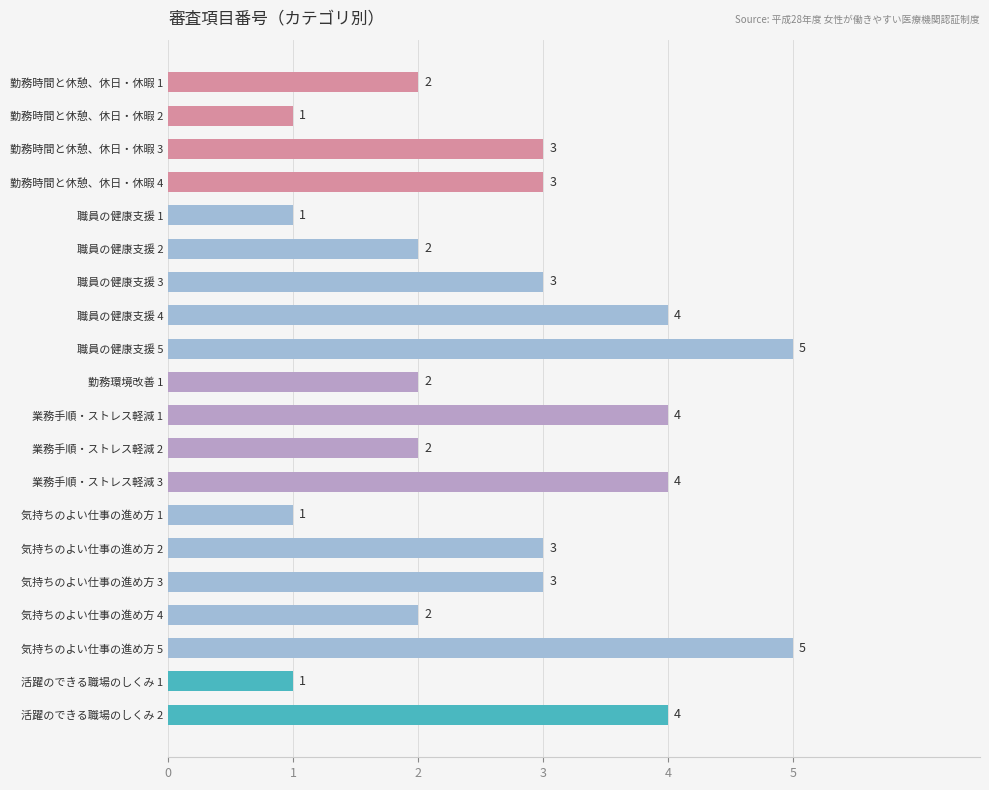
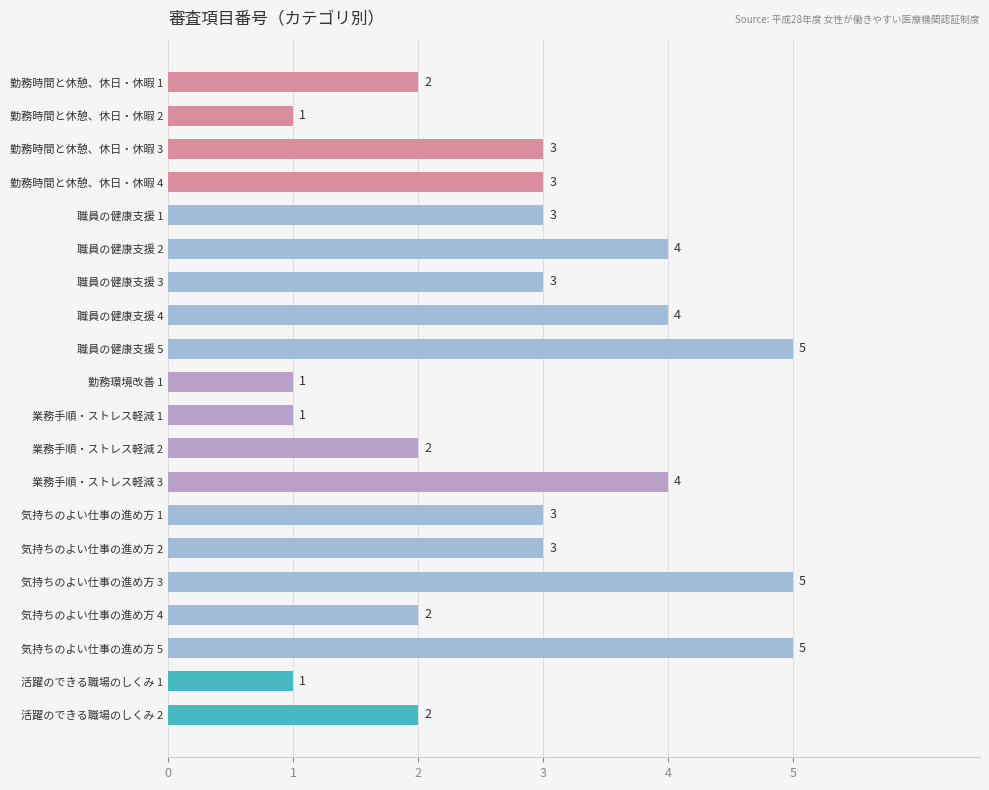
職員の健康支援 1: 1 -> 3
職員の健康支援 2: 2 -> 4
勤務環境改善 1: 2 -> 1
業務手順・ストレス軽減 1: 4 -> 1
気持ちのよい仕事の進め方 1: 1 -> 3
気持ちのよい仕事の進め方 3: 3 -> 5
活躍のできる職場のしくみ 2: 4 -> 2
